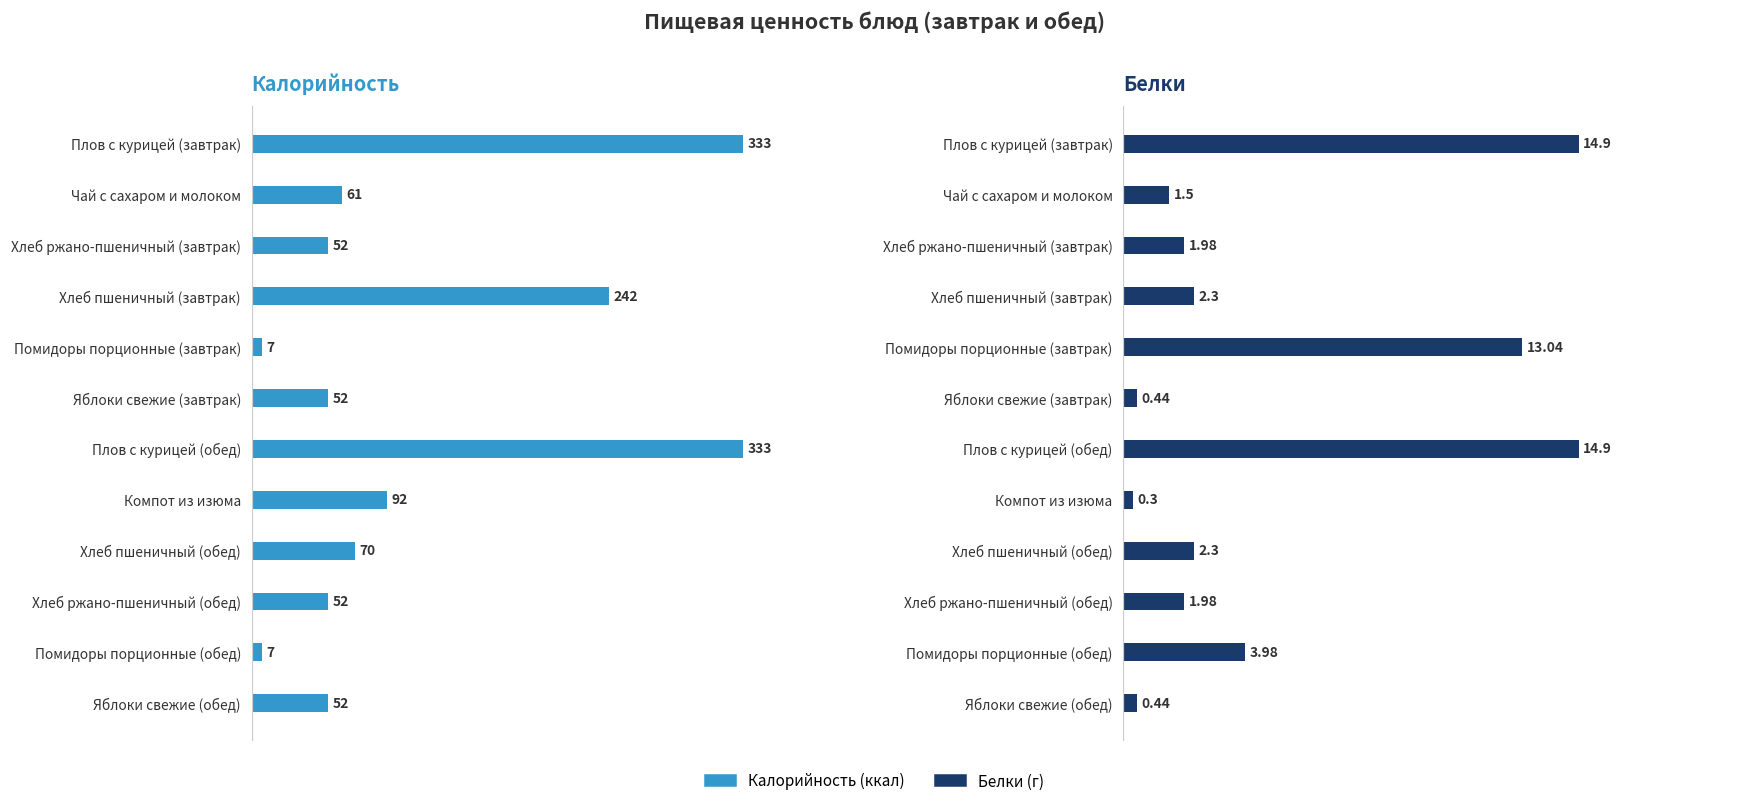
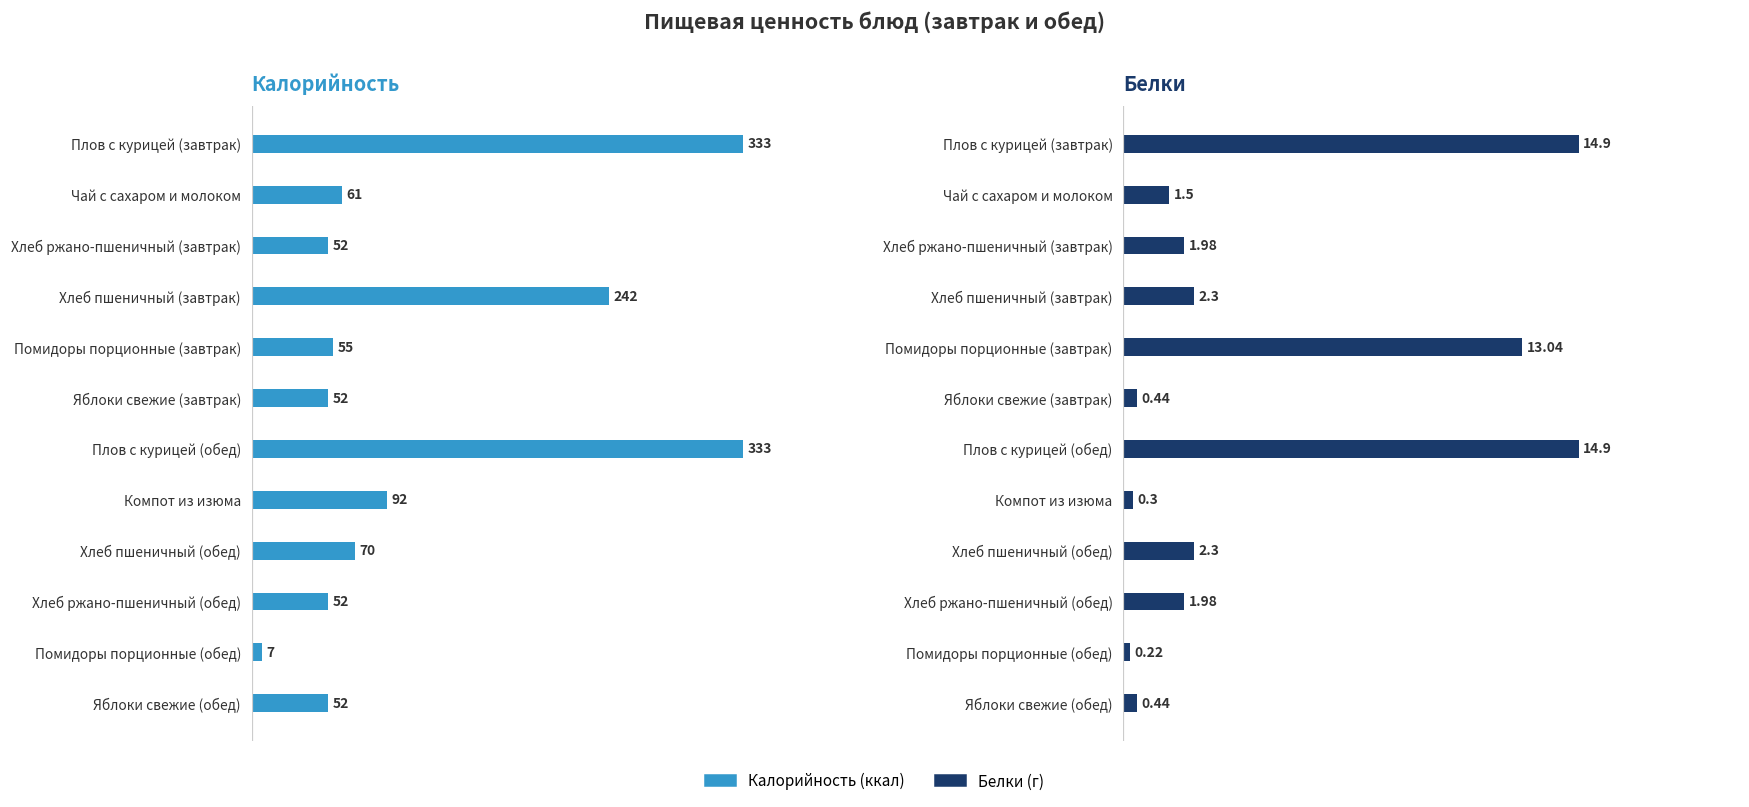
Калорийность, Помидоры порционные (завтрак): 7 -> 55
Белки, Помидоры порционные (обед): 3.98 -> 0.22
